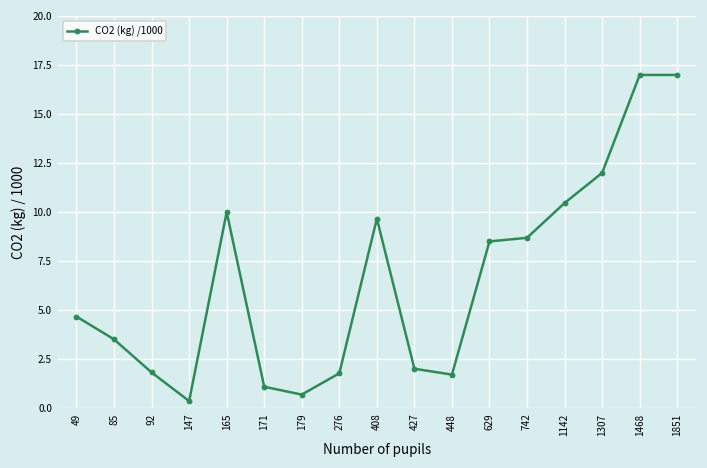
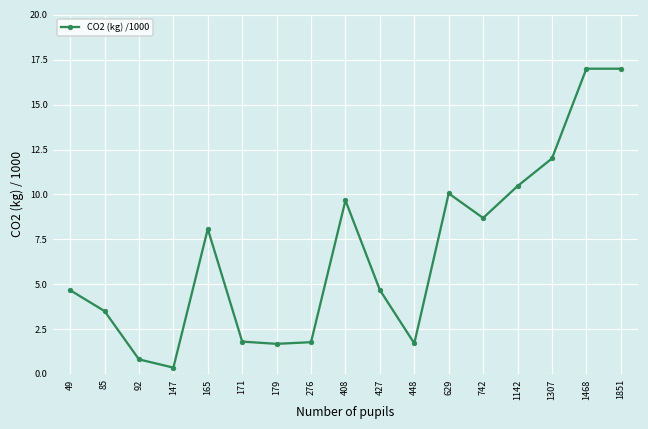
92: 1.8 -> 0.8
165: 10.0 -> 8.1
171: 1.1 -> 1.8
179: 0.7 -> 1.7
427: 2.0 -> 4.7
629: 8.5 -> 10.1
